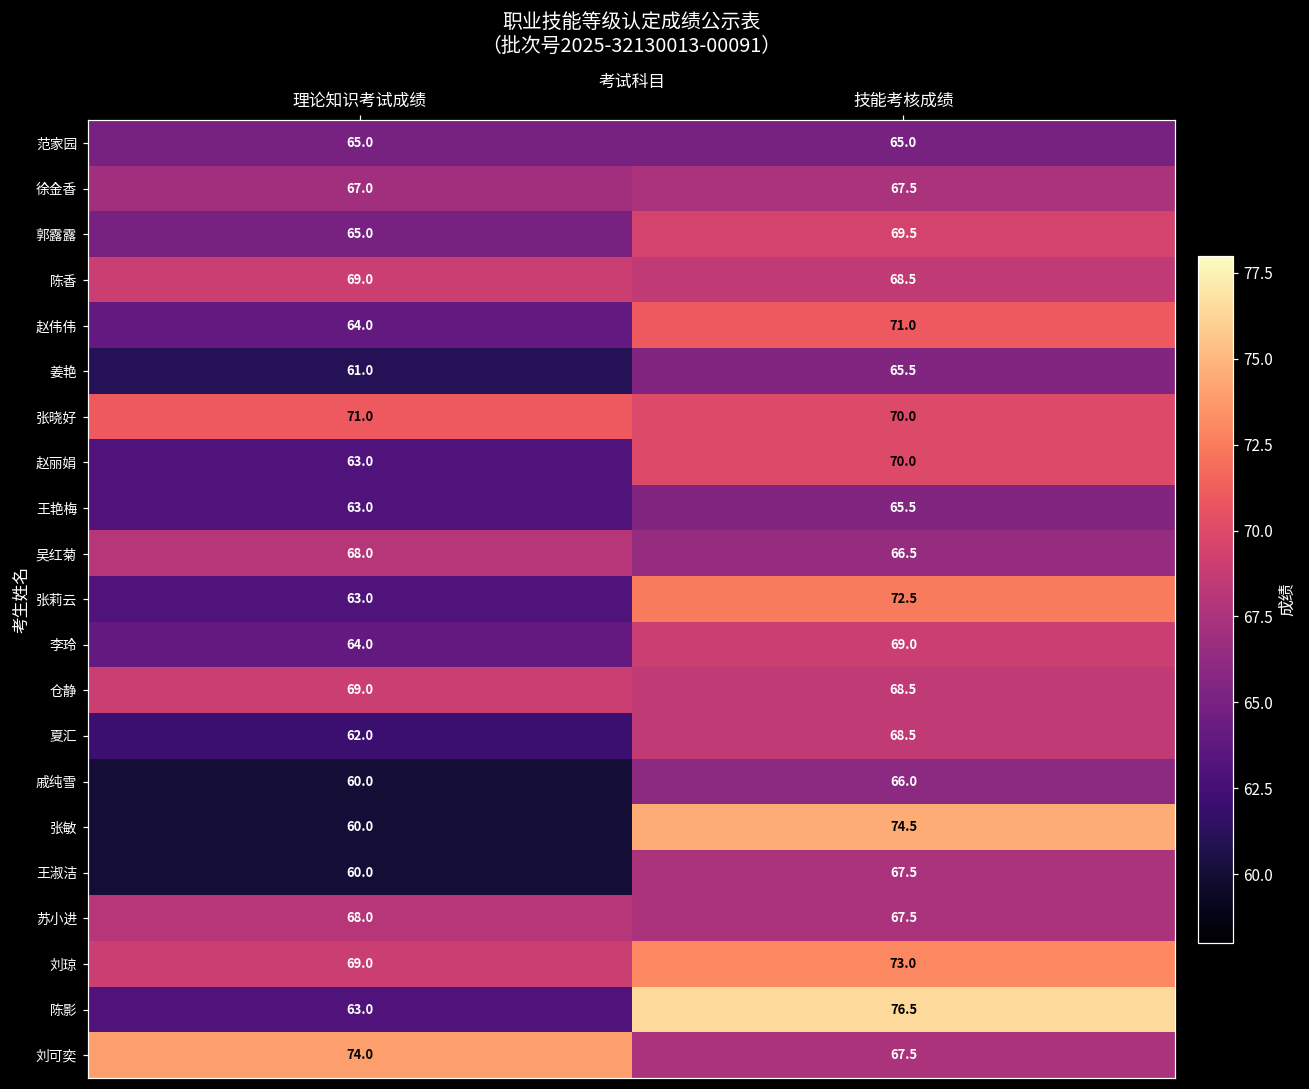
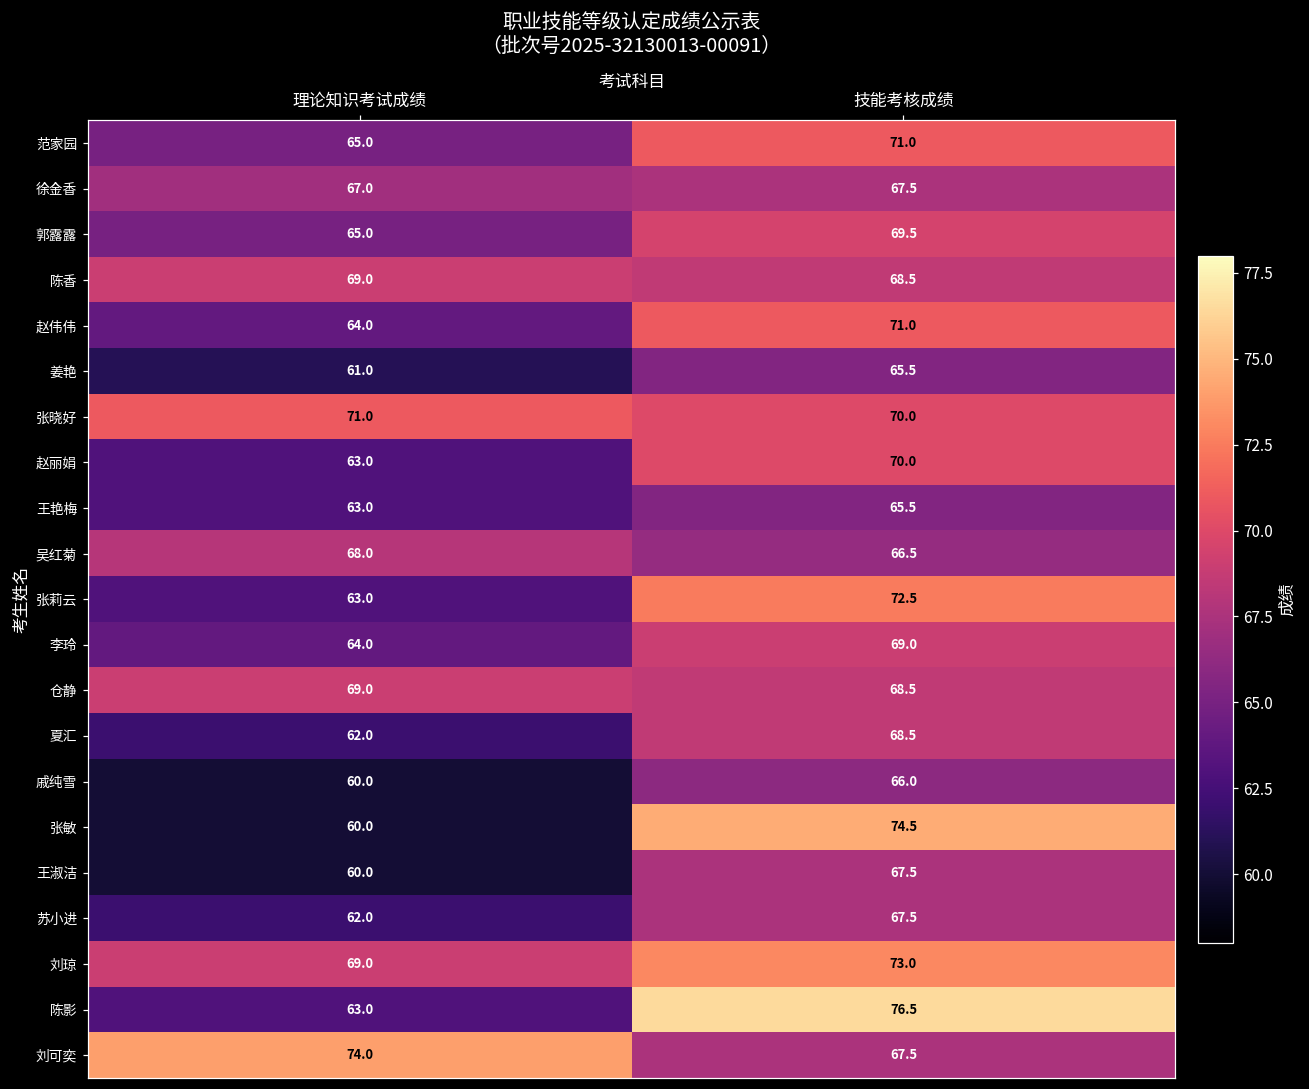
范家园, 技能考核成绩: 65.0 -> 71.0
苏小进, 理论知识考试成绩: 68.0 -> 62.0
